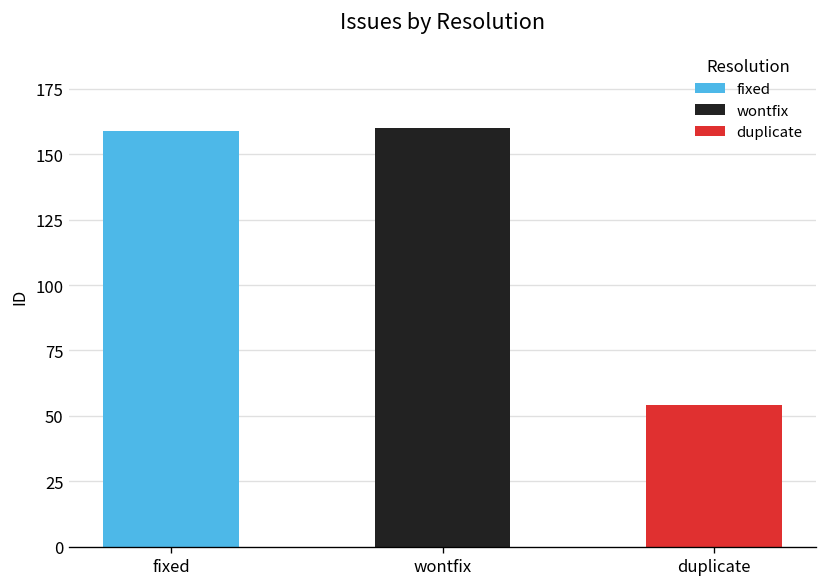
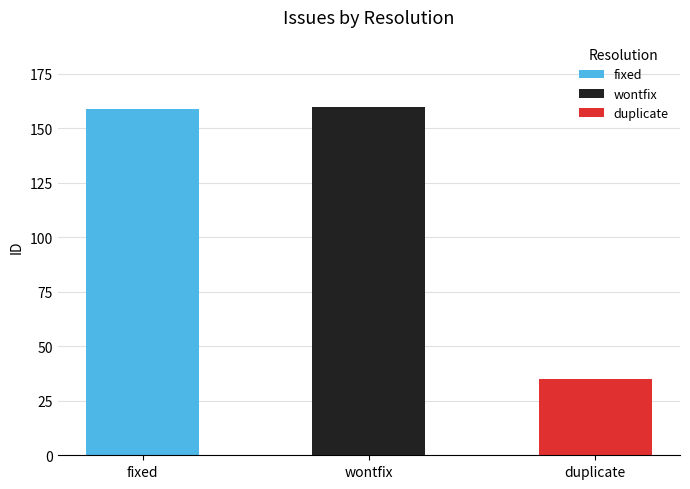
duplicate: 54 -> 35
